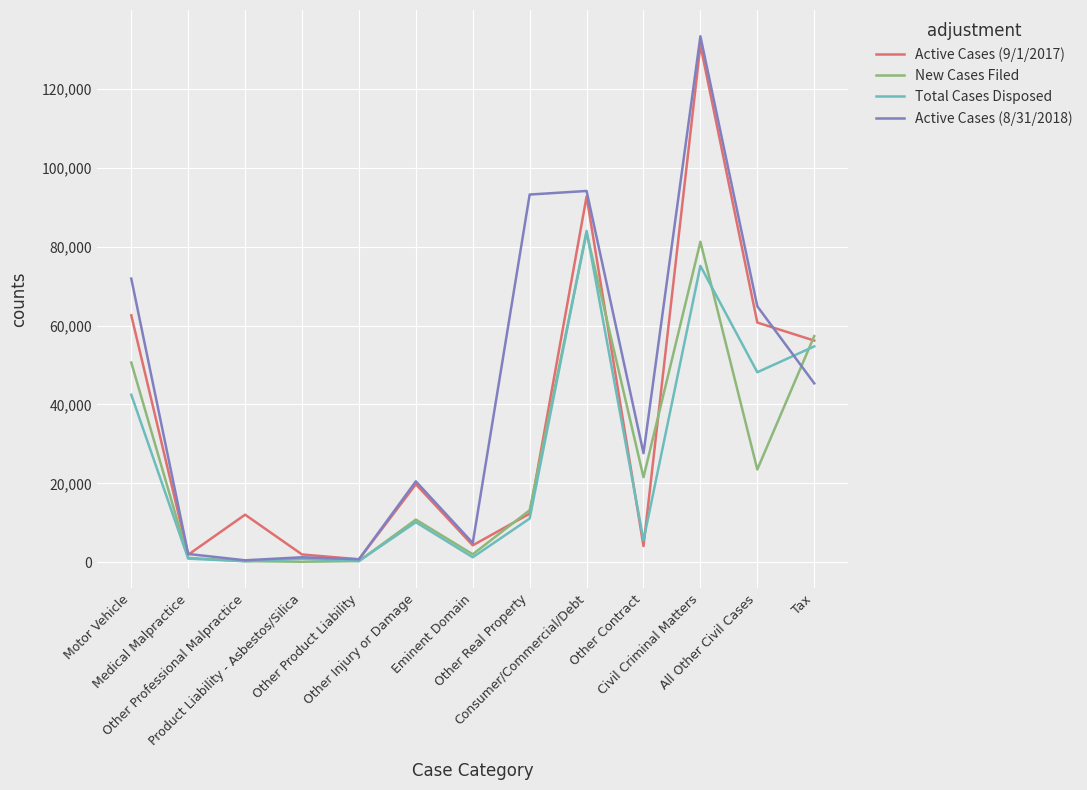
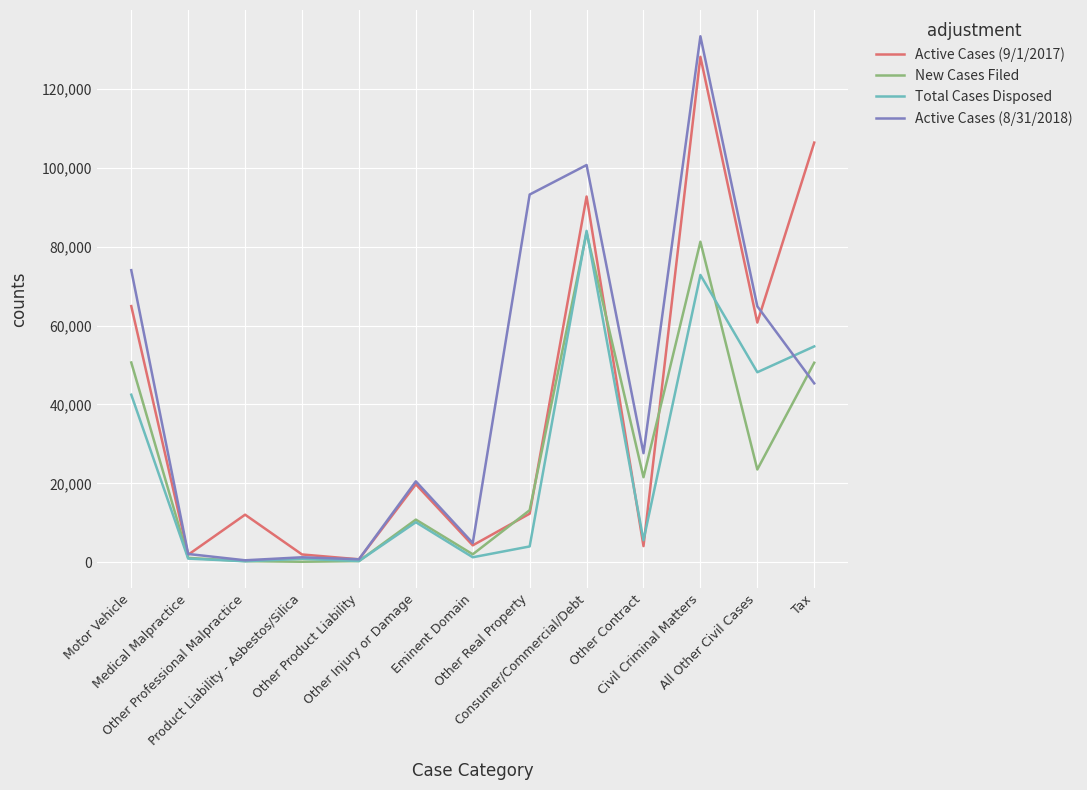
Active Cases (9/1/2017), Motor Vehicle: 63,000 -> 65,000
Active Cases (8/31/2018), Motor Vehicle: 72,000 -> 74,000
Total Cases Disposed, Other Real Property: 11,000 -> 4,000
Active Cases (8/31/2018), Consumer/Commercial/Debt: 94,000 -> 101,000
Active Cases (9/1/2017), Civil Criminal Matters: 131,000 -> 128,000
Total Cases Disposed, Civil Criminal Matters: 75,000 -> 73,000
Active Cases (9/1/2017), Tax: 56,000 -> 106,000
New Cases Filed, Tax: 57,000 -> 51,000
